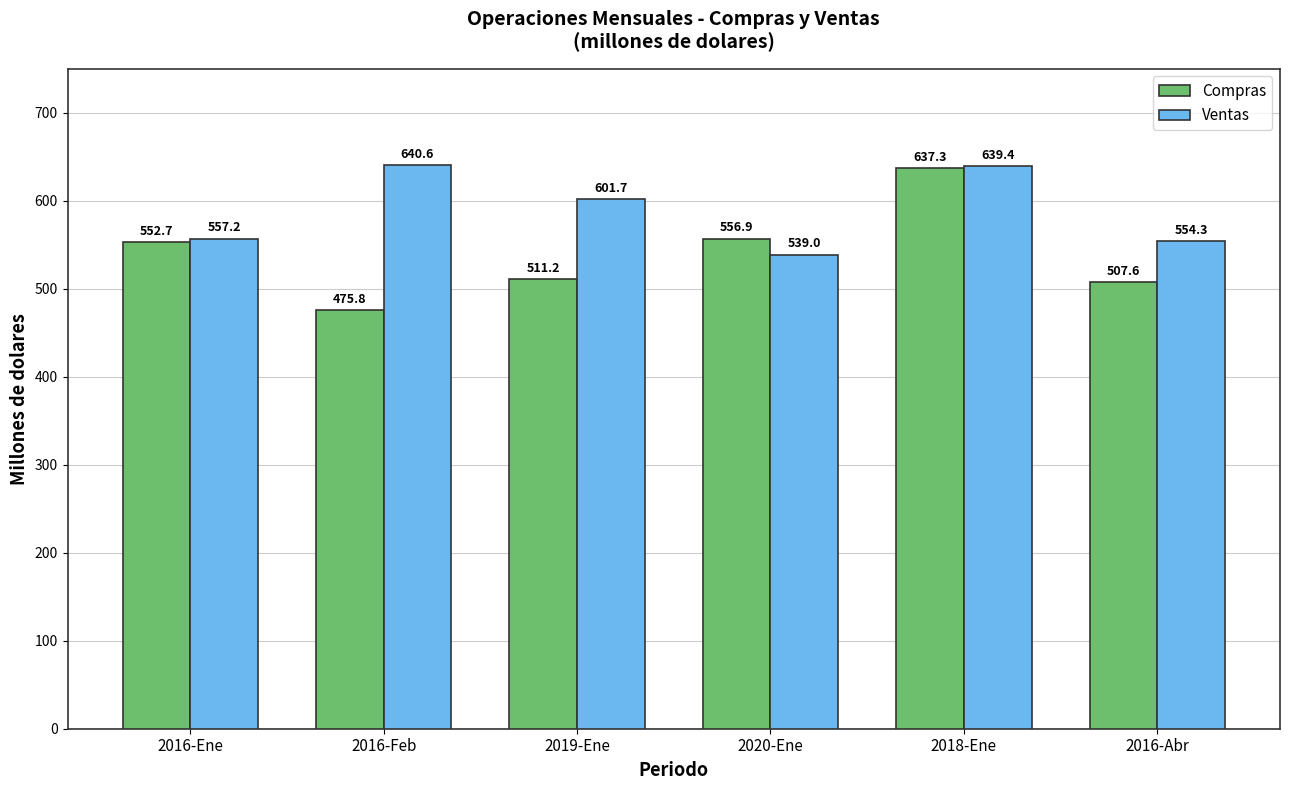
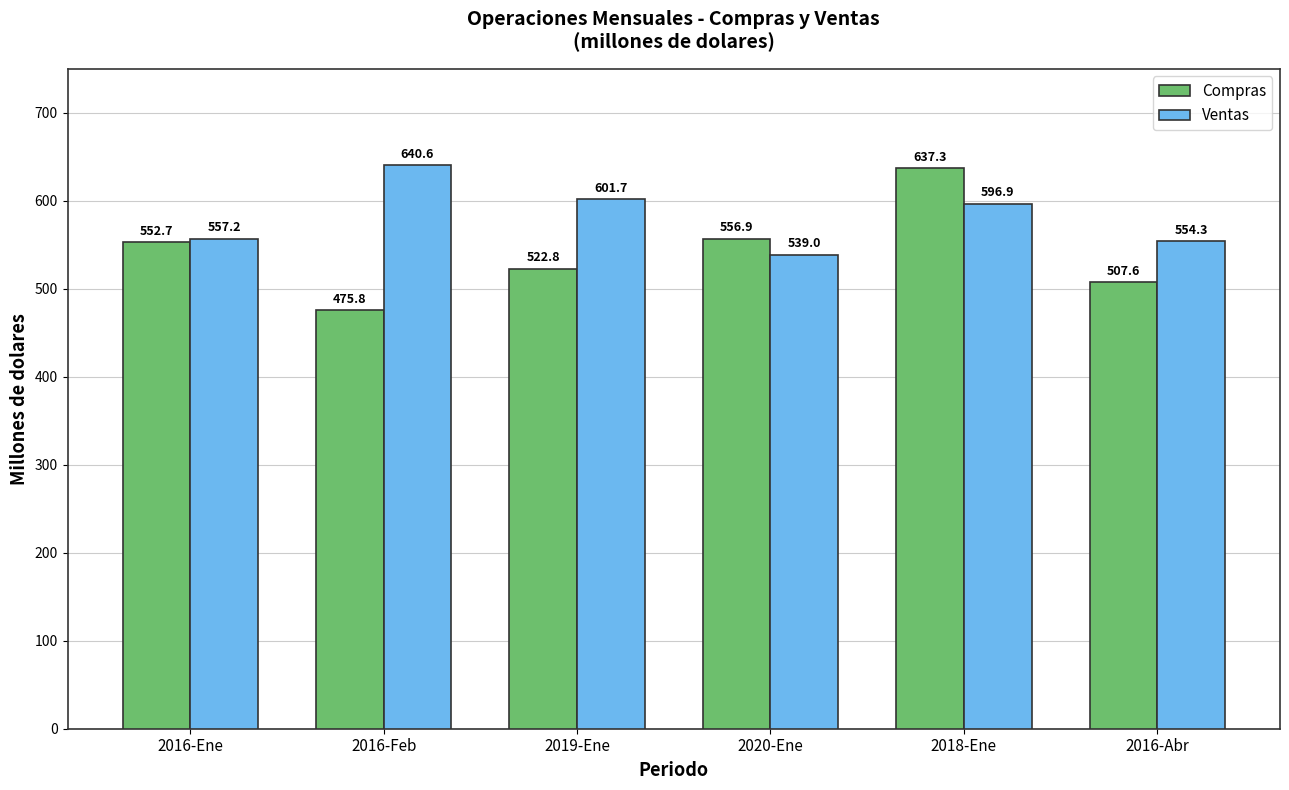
Compras, 2019-Ene: 511.2 -> 522.8
Ventas, 2018-Ene: 639.4 -> 596.9
